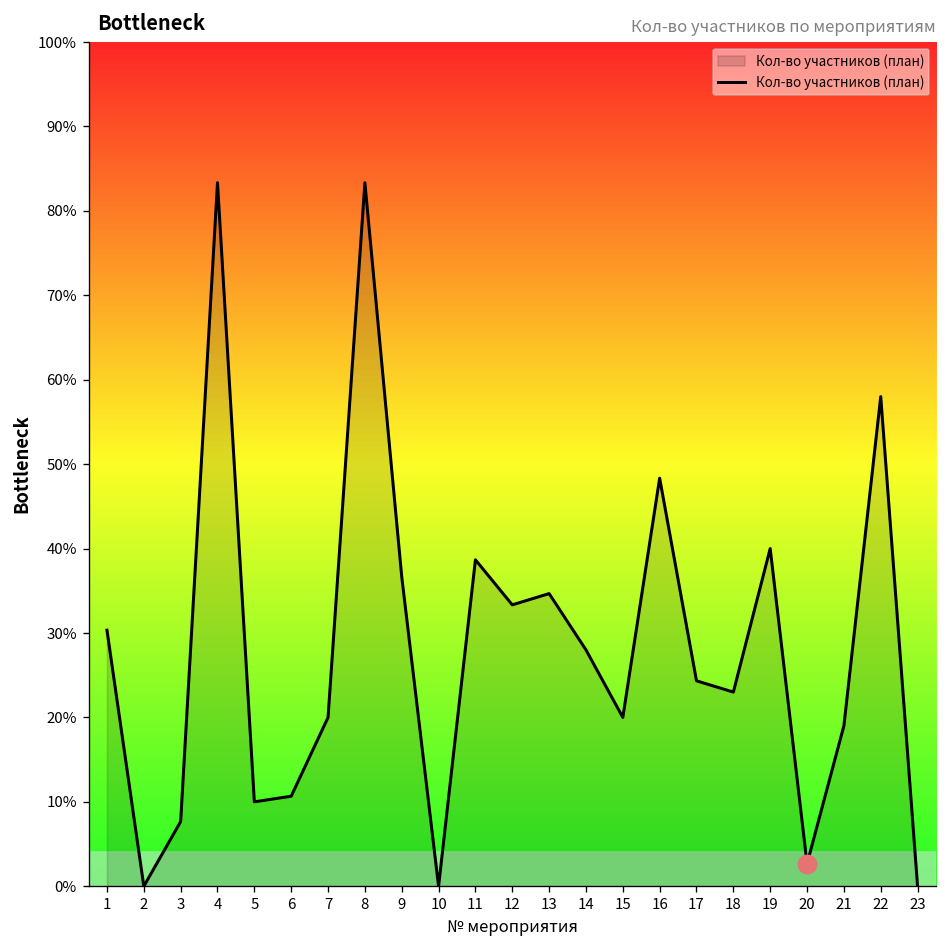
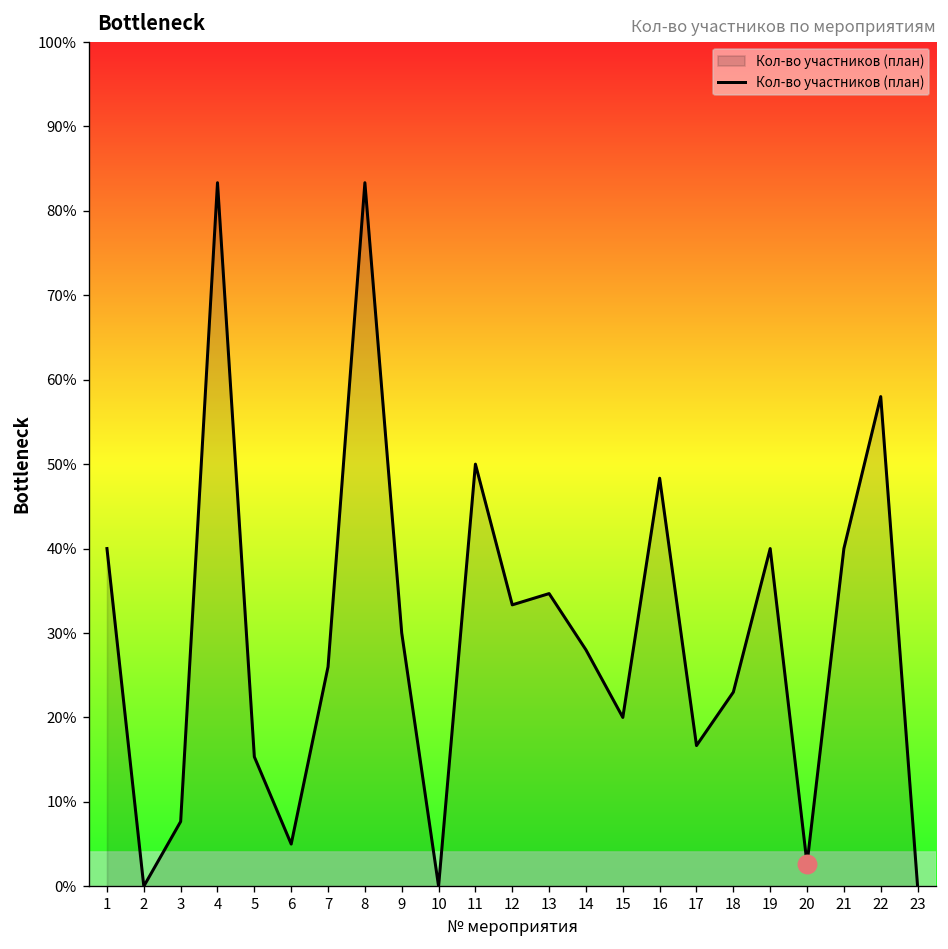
Кол-во участников (план), 1: 30% -> 40%
Кол-во участников (план), 5: 10% -> 15%
Кол-во участников (план), 6: 11% -> 5%
Кол-во участников (план), 7: 20% -> 26%
Кол-во участников (план), 9: 37% -> 30%
Кол-во участников (план), 11: 39% -> 50%
Кол-во участников (план), 17: 24% -> 17%
Кол-во участников (план), 21: 19% -> 40%
